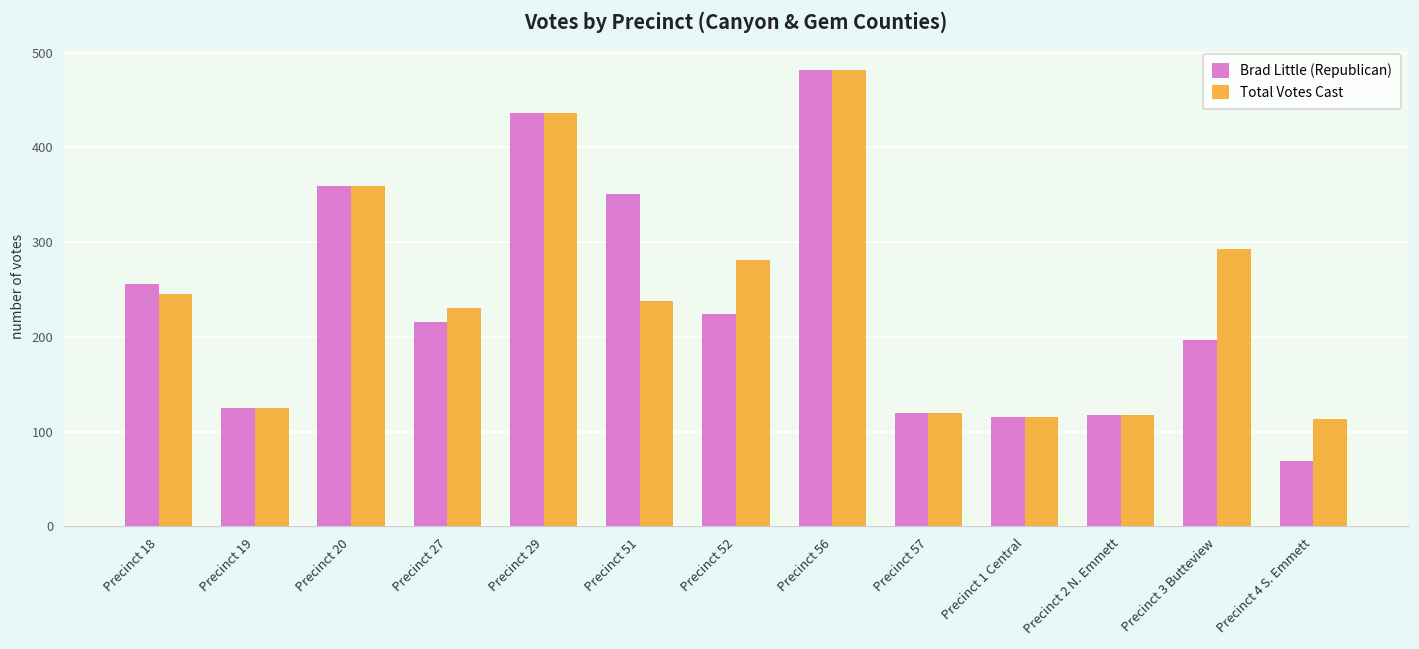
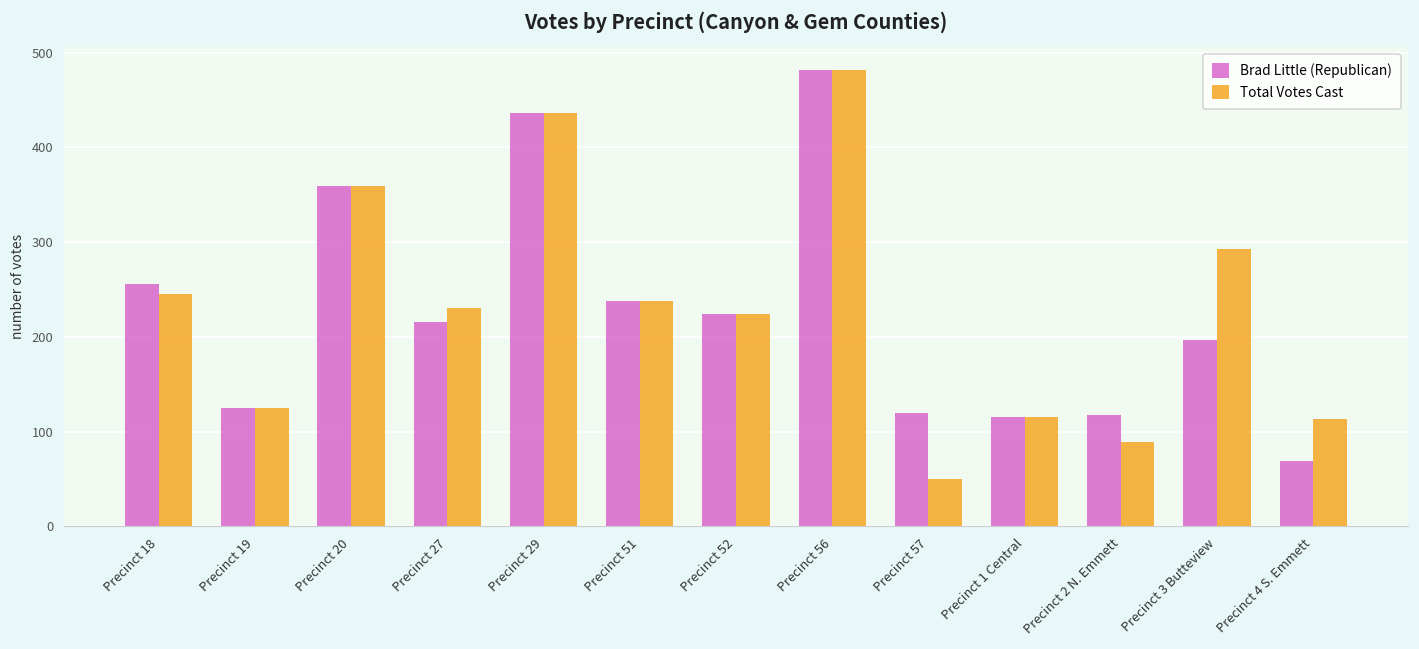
Brad Little (Republican), Precinct 51: 350 -> 240
Total Votes Cast, Precinct 52: 280 -> 220
Total Votes Cast, Precinct 57: 120 -> 50
Total Votes Cast, Precinct 2 N. Emmett: 120 -> 90
